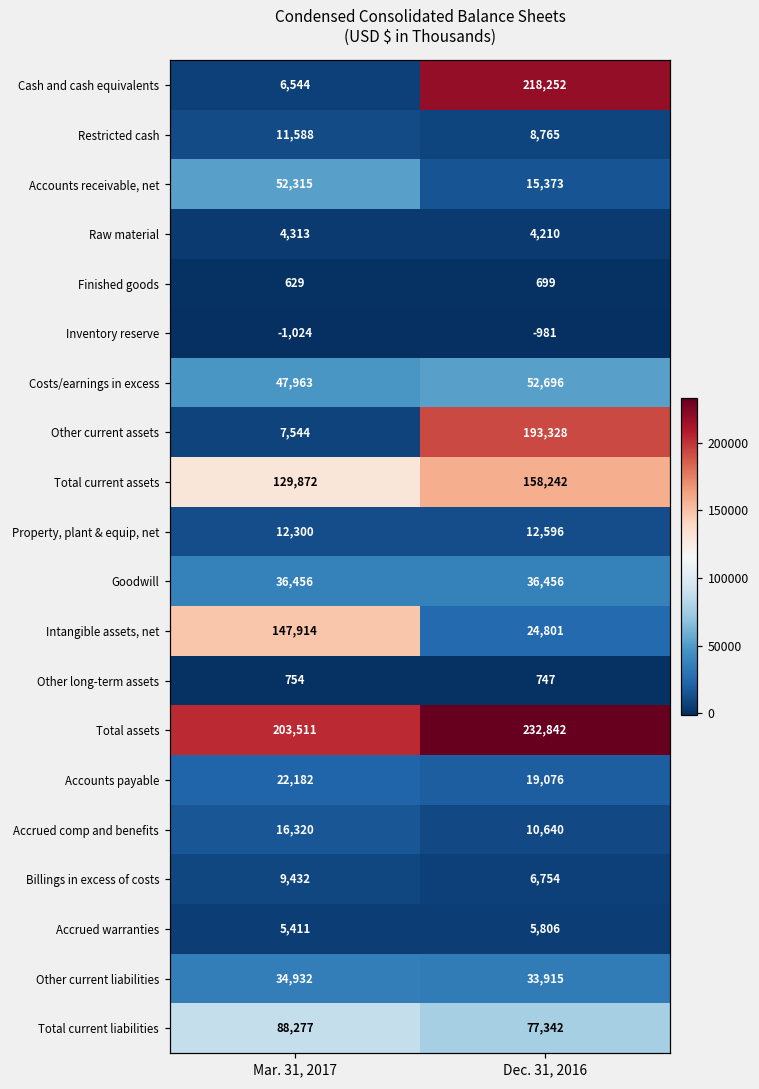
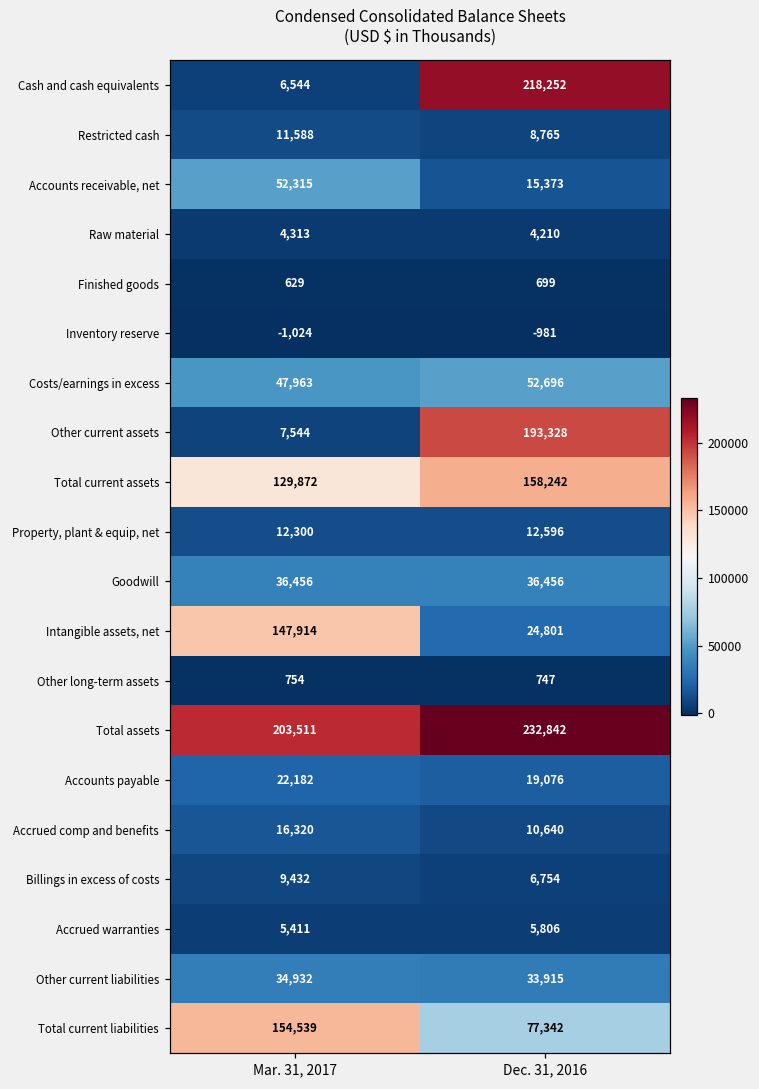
Total current liabilities, Mar. 31, 2017: 88,277 -> 154,539
